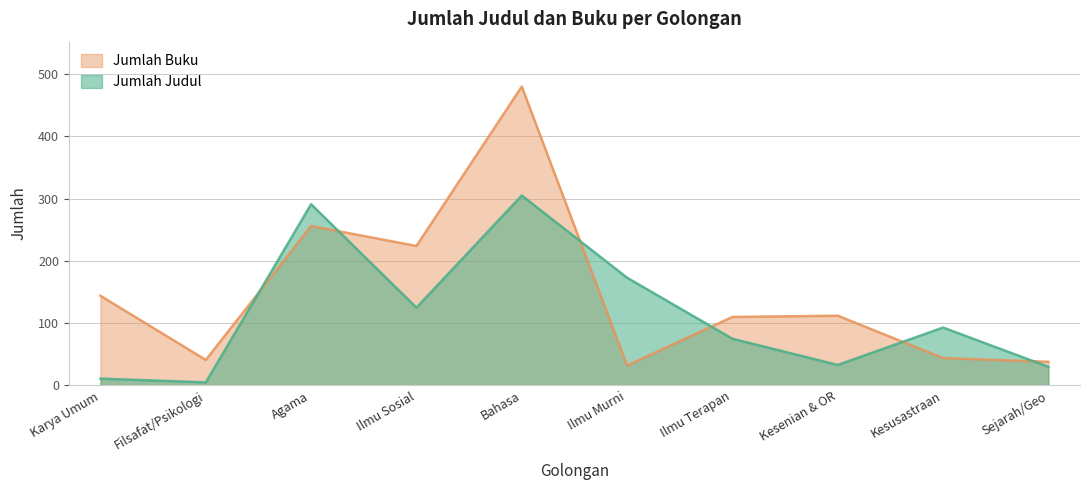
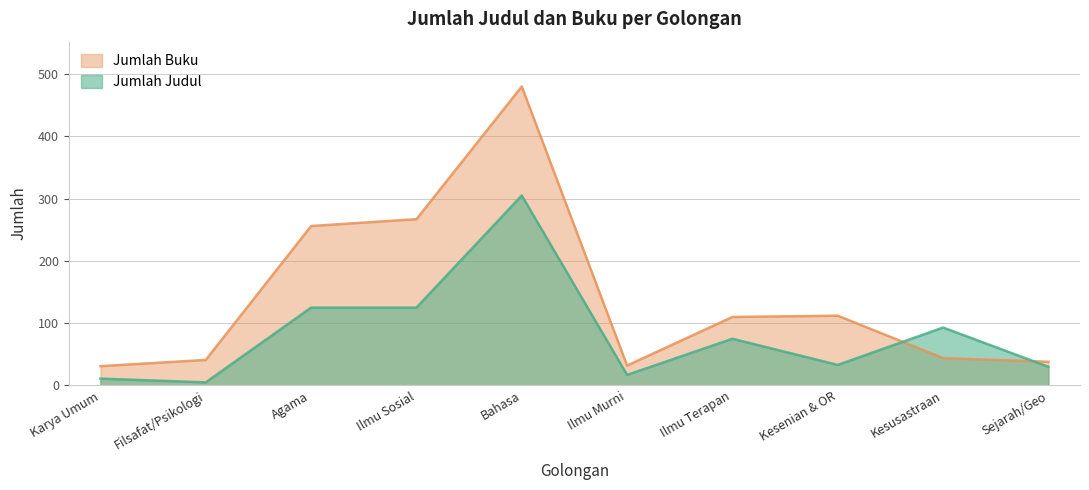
Jumlah Buku, Karya Umum: 140 -> 30
Jumlah Judul, Agama: 290 -> 130
Jumlah Buku, Ilmu Sosial: 220 -> 270
Jumlah Judul, Ilmu Murni: 170 -> 20
